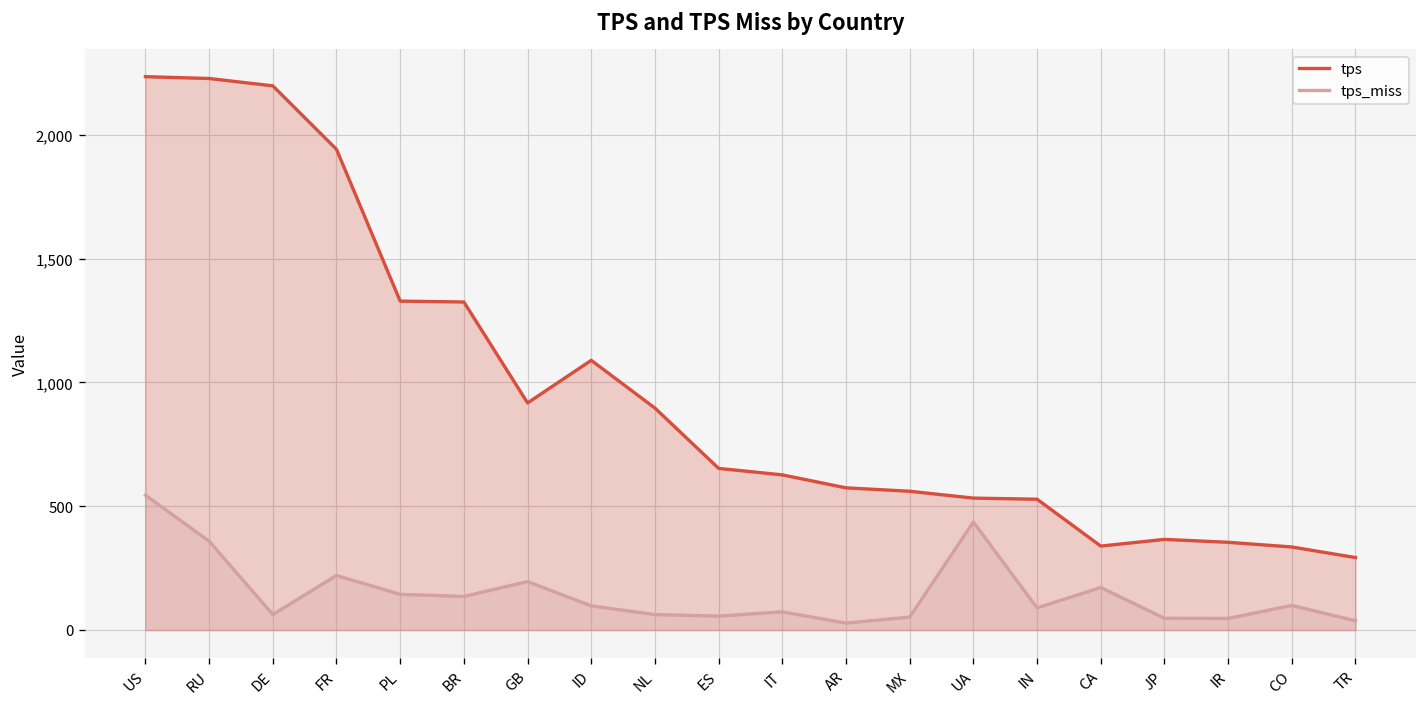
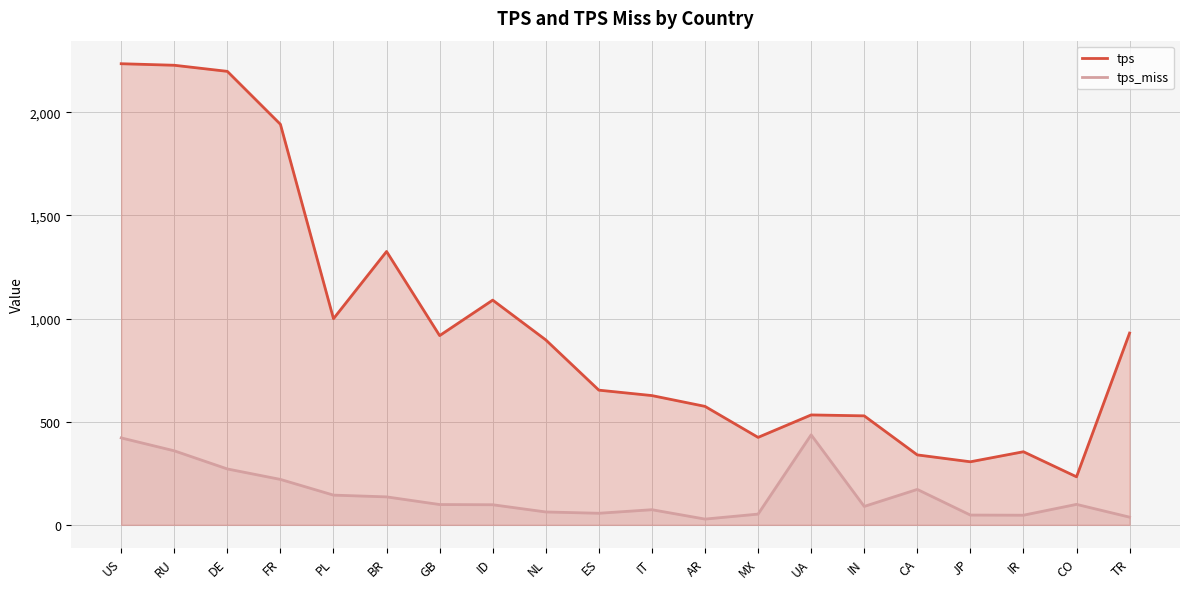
tps_miss, US: 540 -> 420
tps_miss, DE: 60 -> 270
tps, PL: 1,330 -> 1,000
tps_miss, GB: 200 -> 100
tps, MX: 560 -> 420
tps, JP: 370 -> 310
tps, CO: 340 -> 230
tps, TR: 290 -> 930
